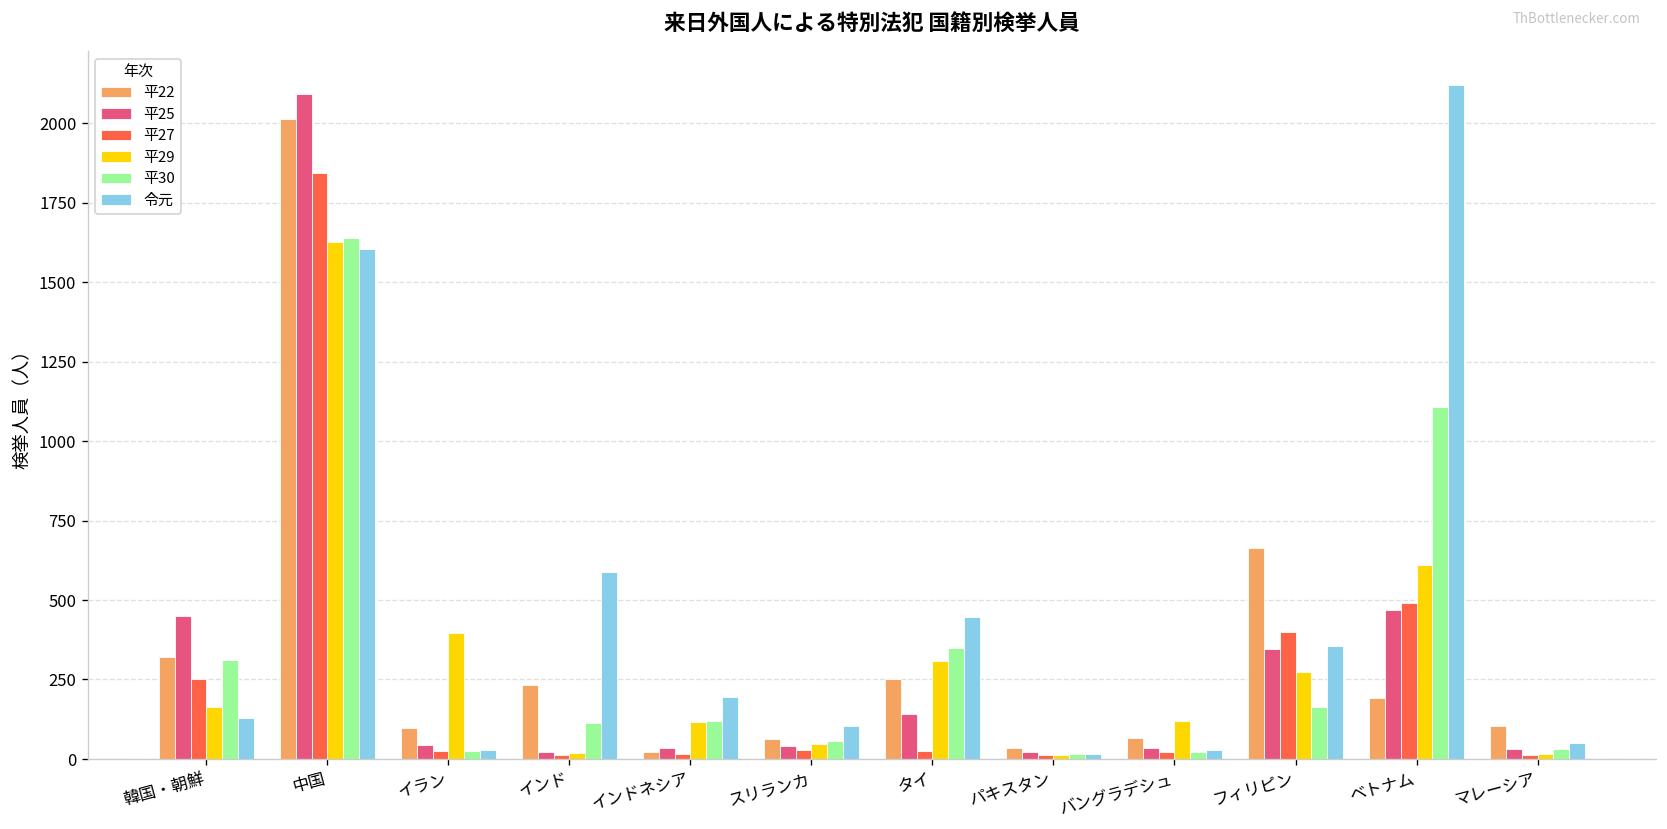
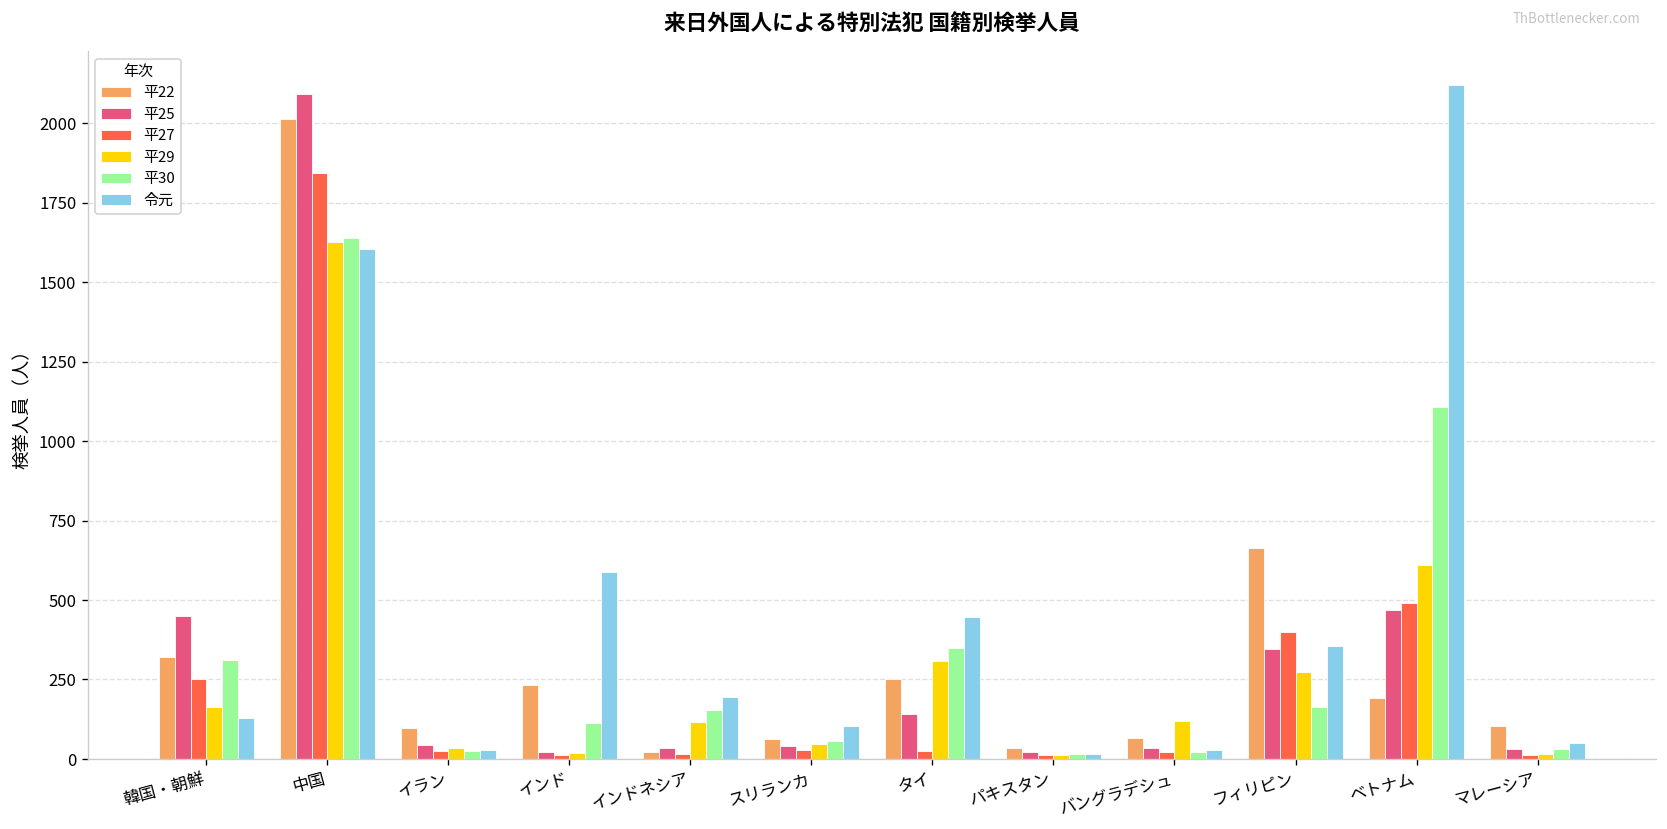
平29, イラン: 400 -> 40
平30, インドネシア: 120 -> 150
